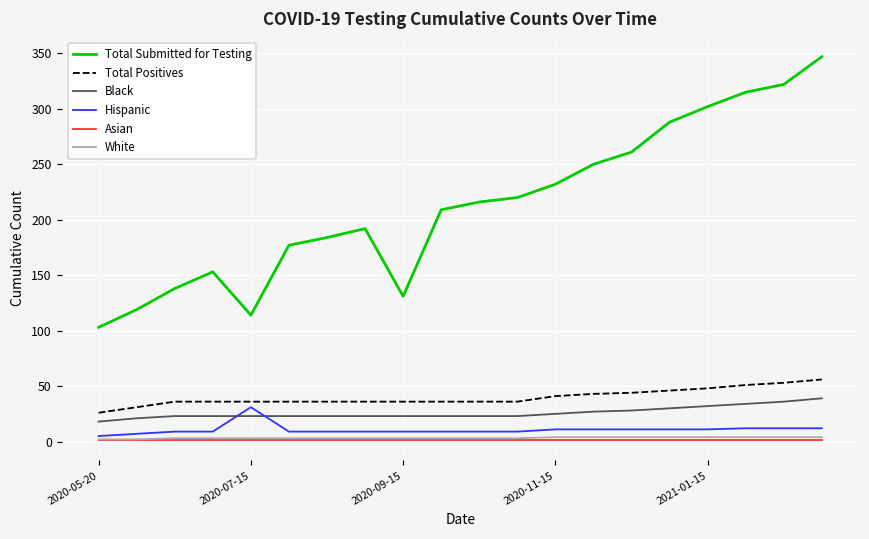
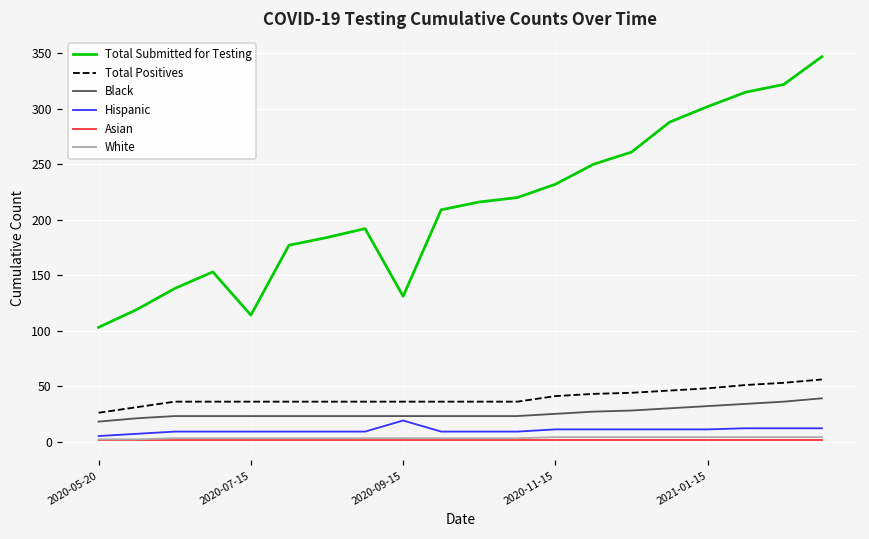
Hispanic, 2020-07-15: 31 -> 9
Hispanic, 2020-09-15: 9 -> 19
